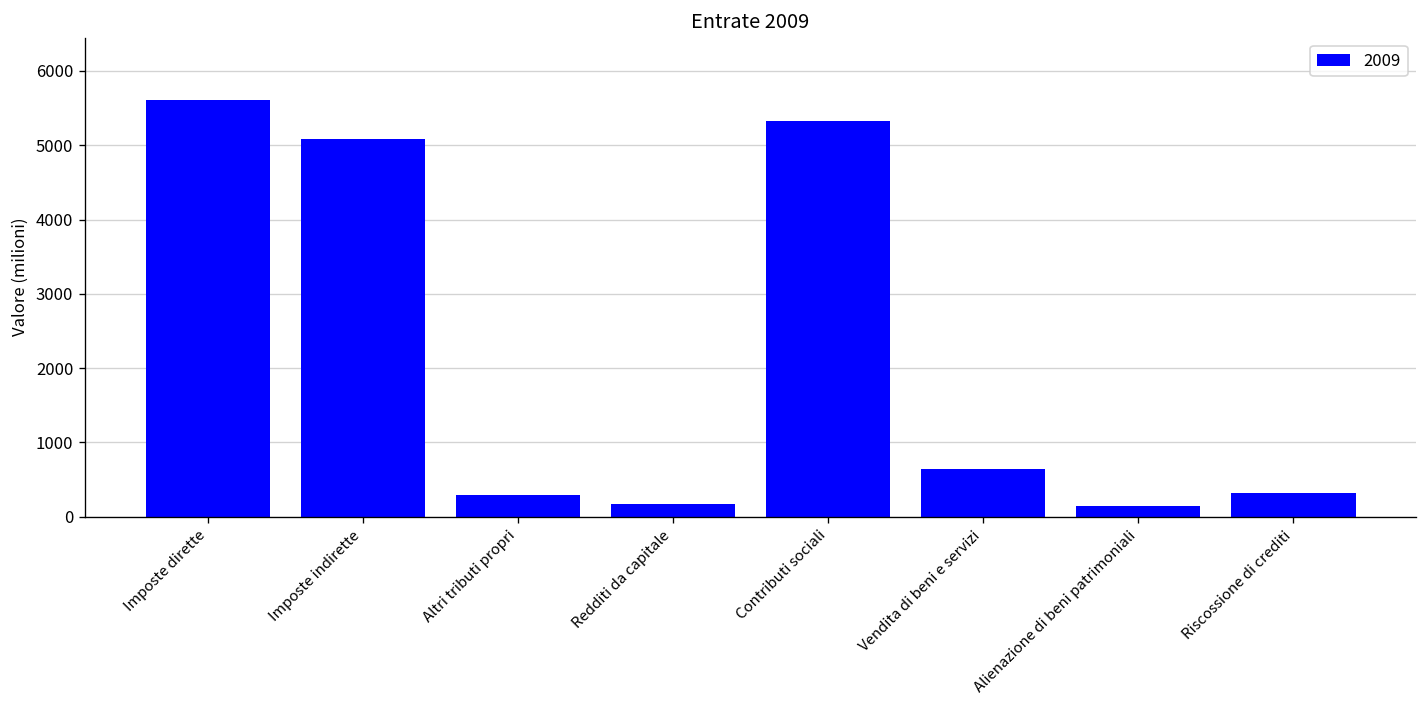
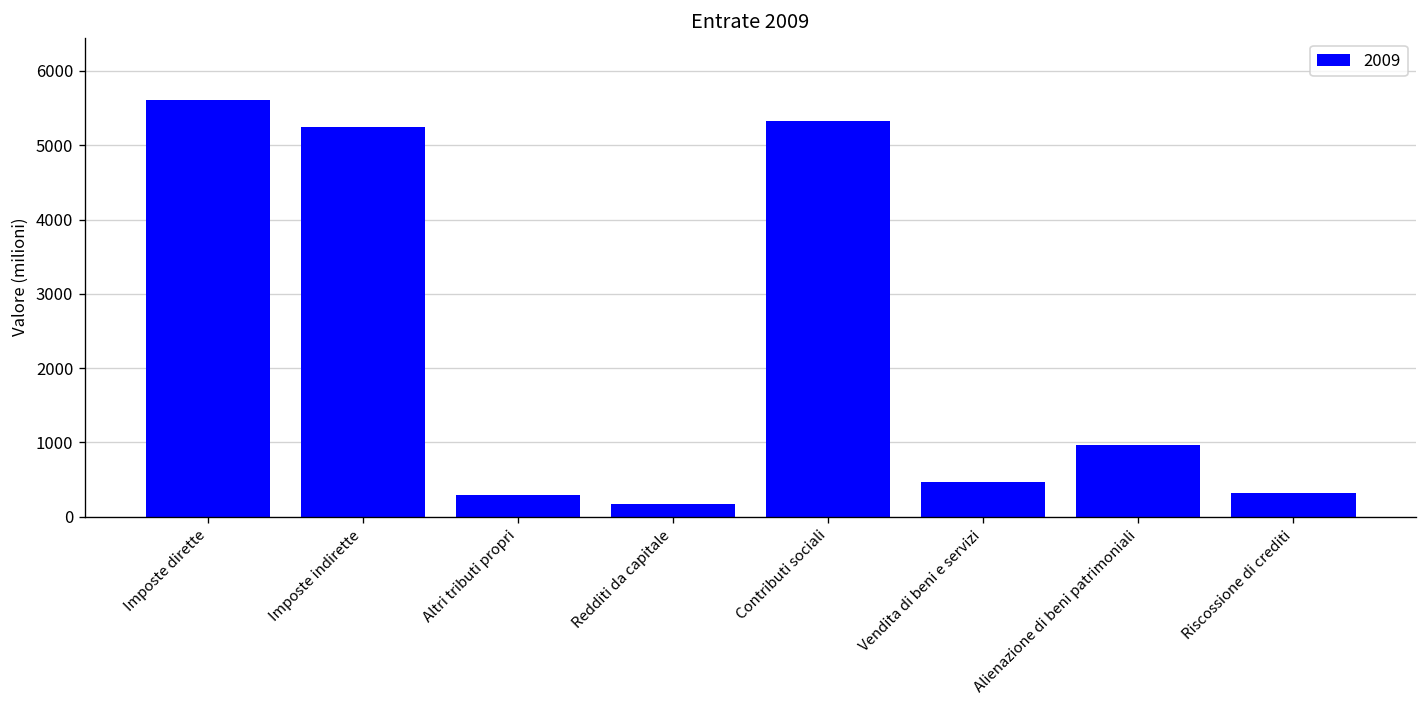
Imposte indirette: 5100 -> 5200
Vendita di beni e servizi: 600 -> 500
Alienazione di beni patrimoniali: 100 -> 1000
